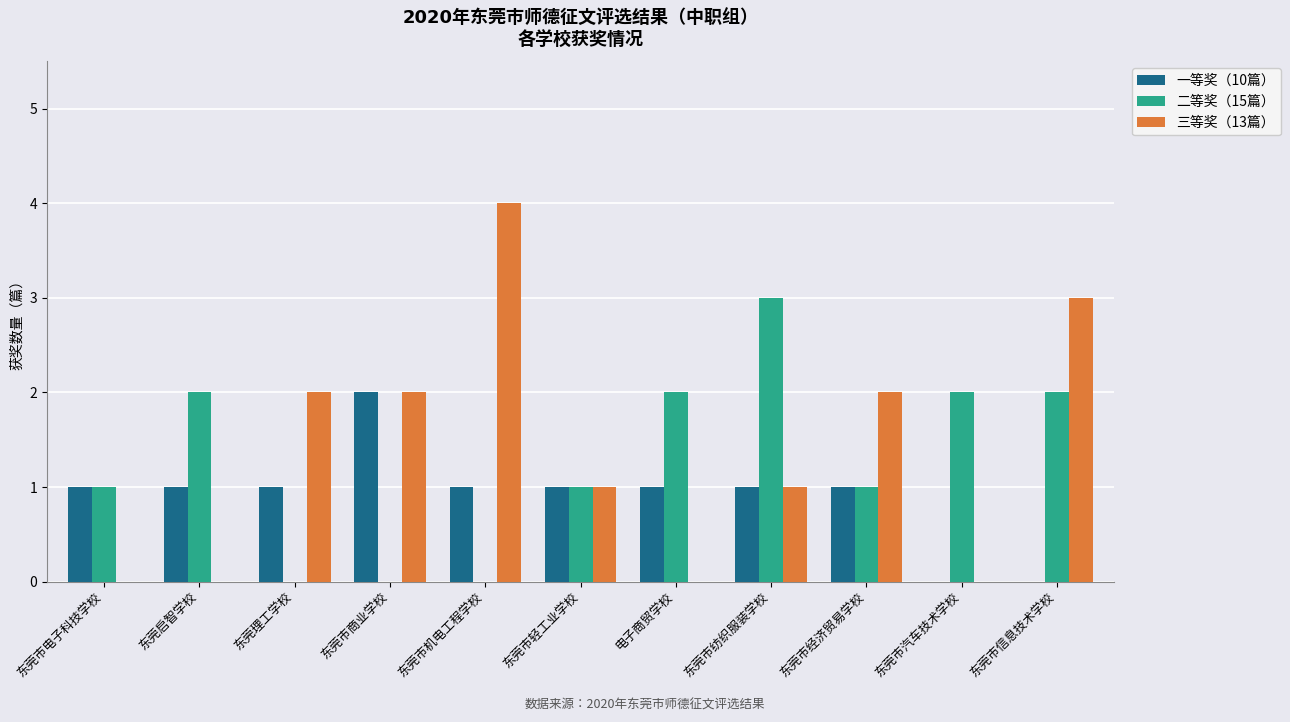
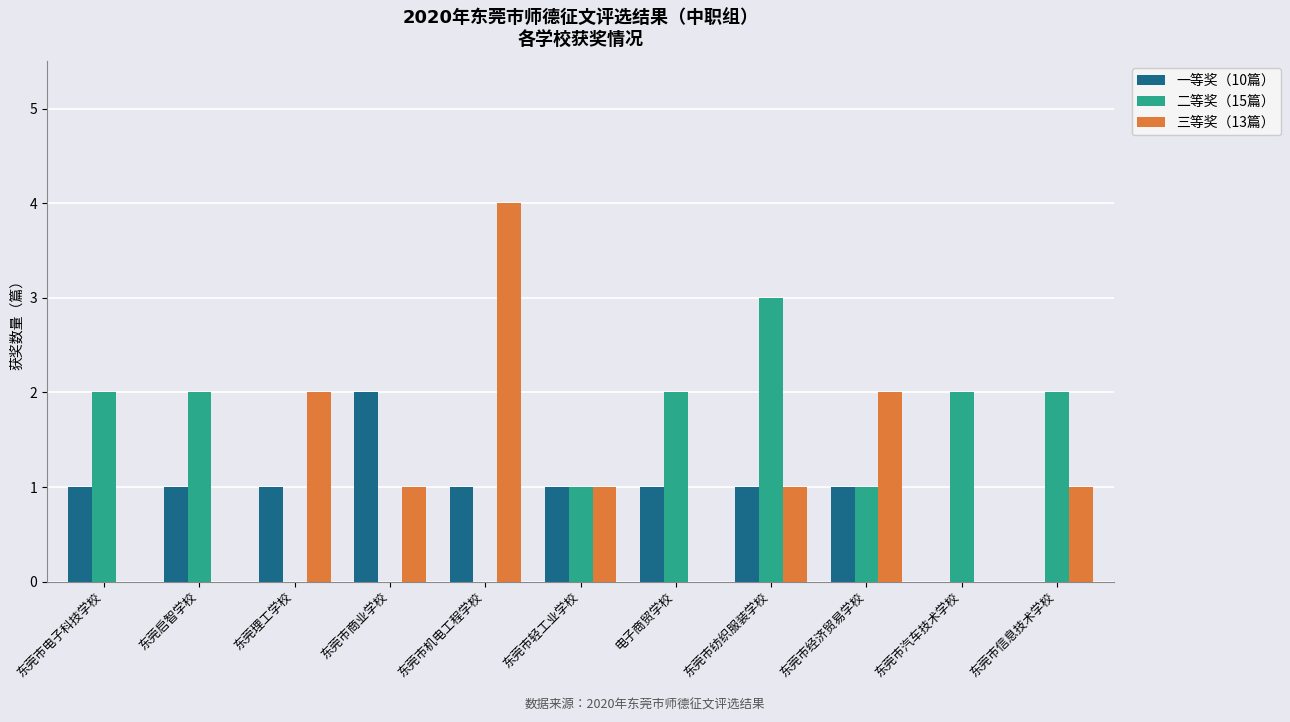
二等奖（15篇）, 东莞市电子科技学校: 1 -> 2
三等奖（13篇）, 东莞市商业学校: 2 -> 1
三等奖（13篇）, 东莞市信息技术学校: 3 -> 1
